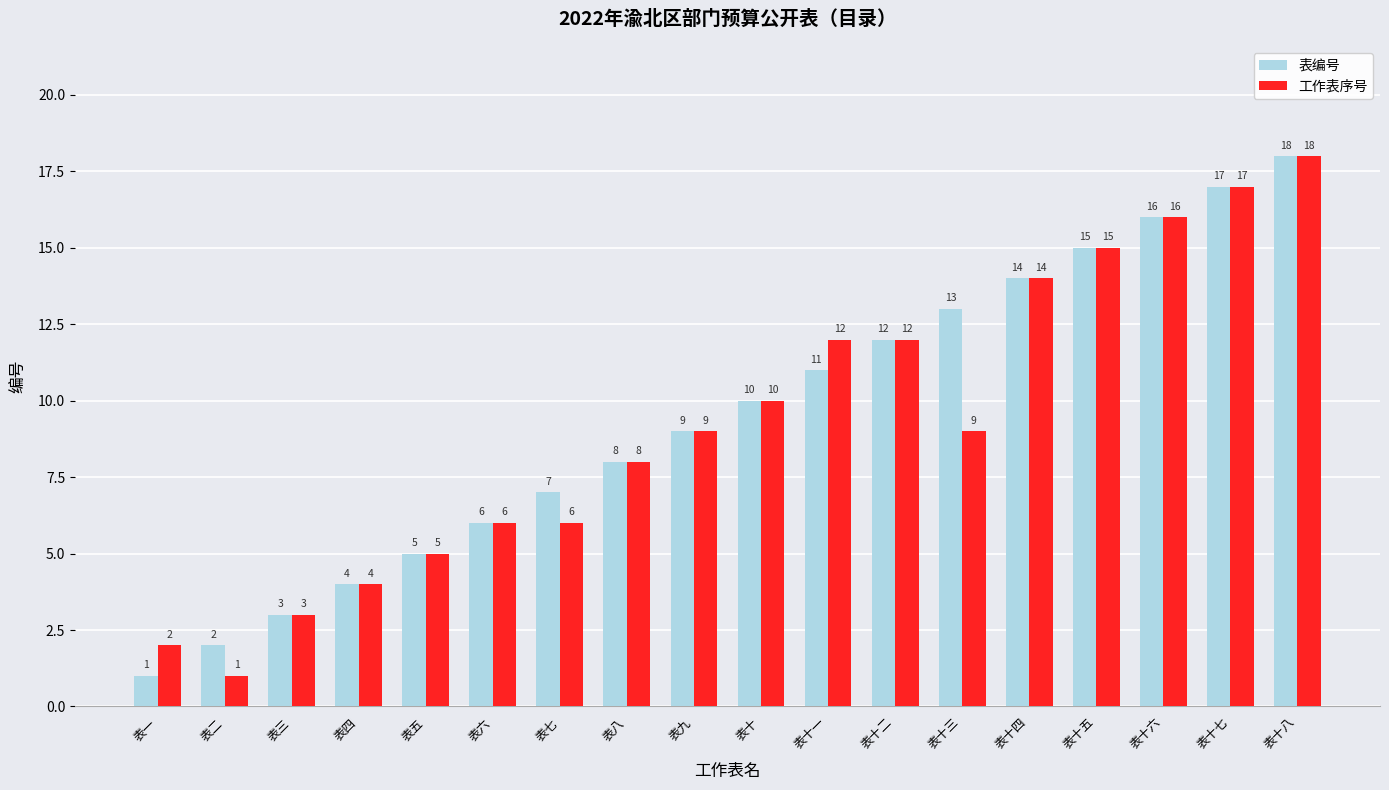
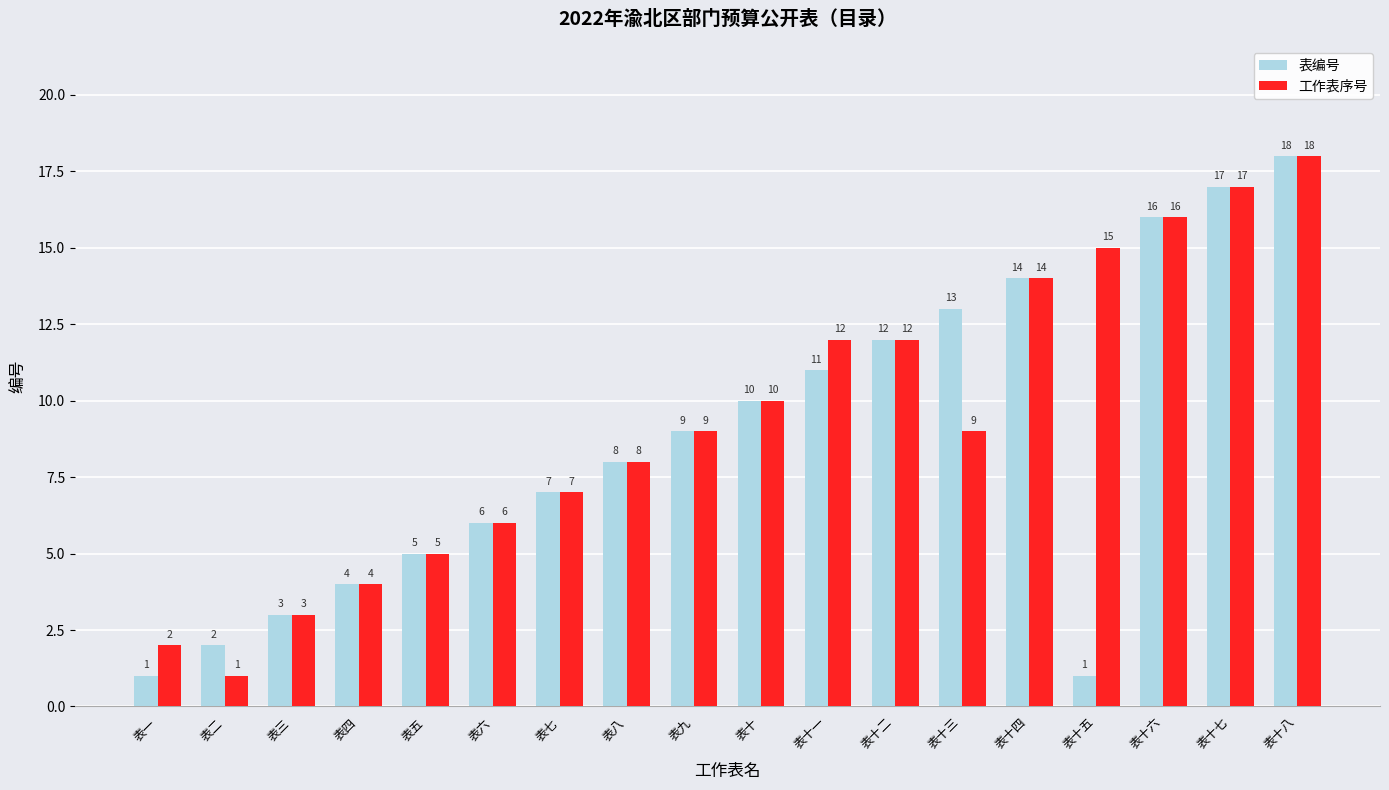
工作表序号, 表七: 6 -> 7
表编号, 表十五: 15 -> 1
